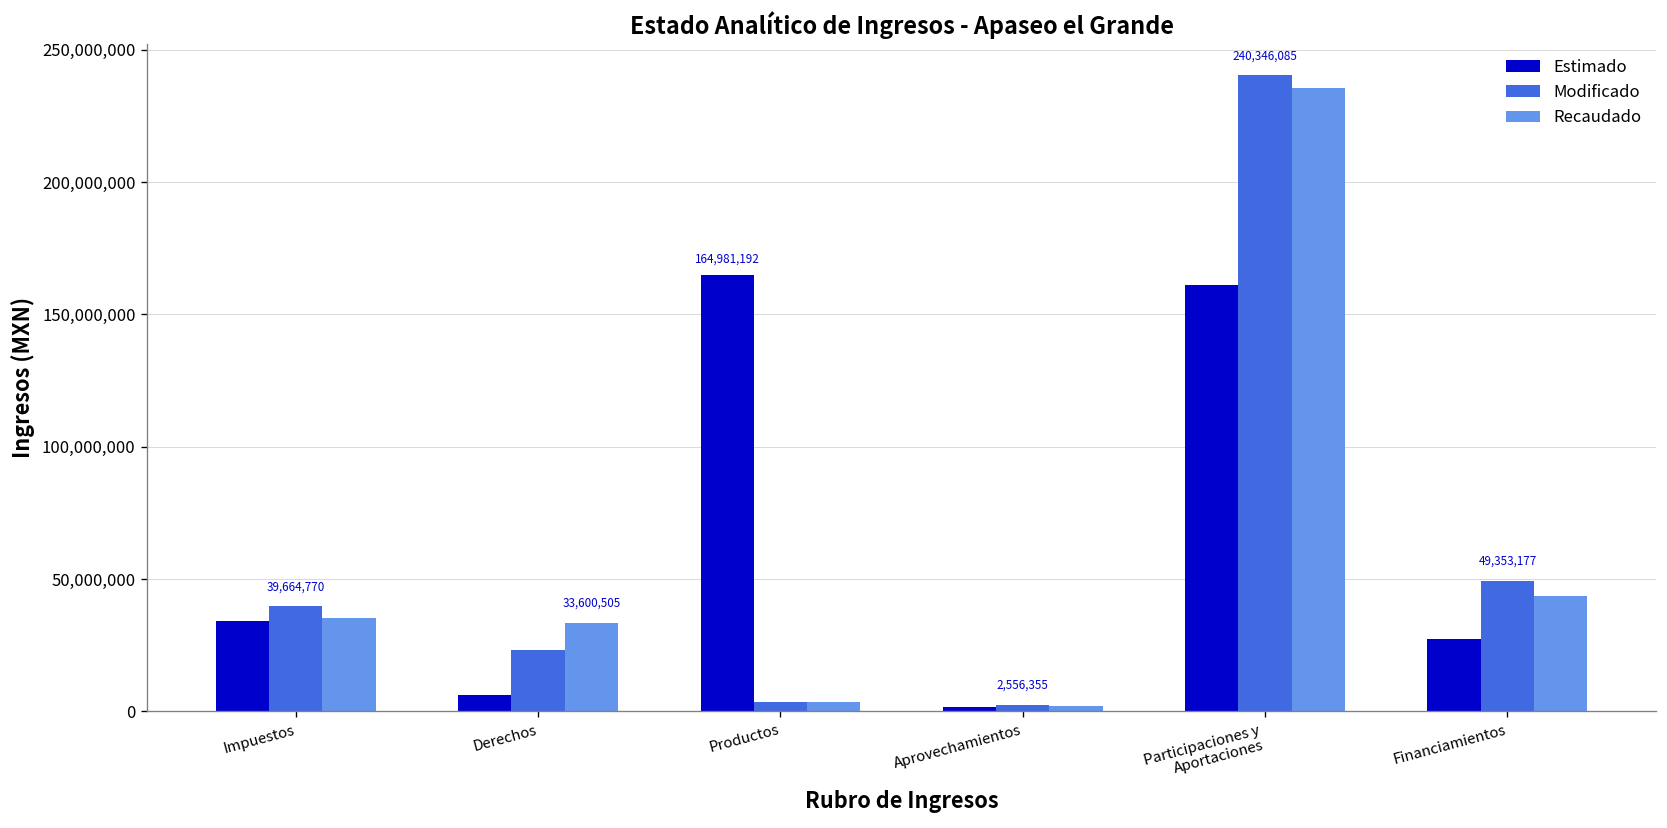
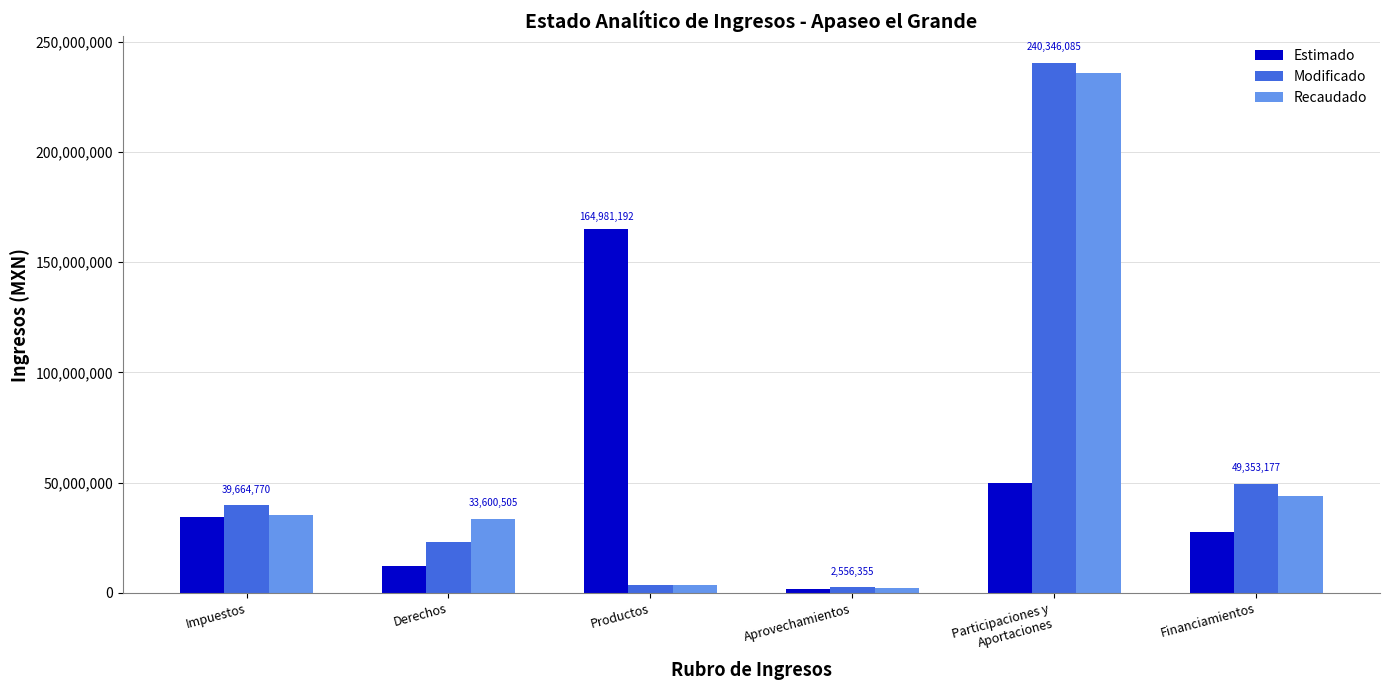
Estimado, Derechos: 6,000,000 -> 12,000,000
Estimado, Participaciones y Aportaciones: 161,000,000 -> 50,000,000
